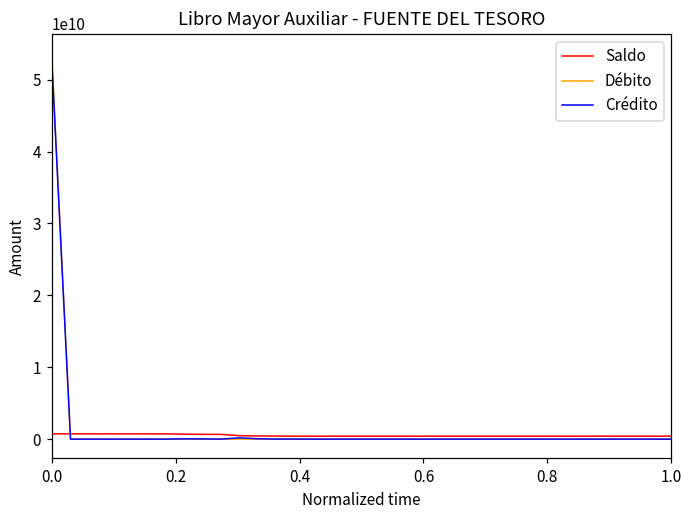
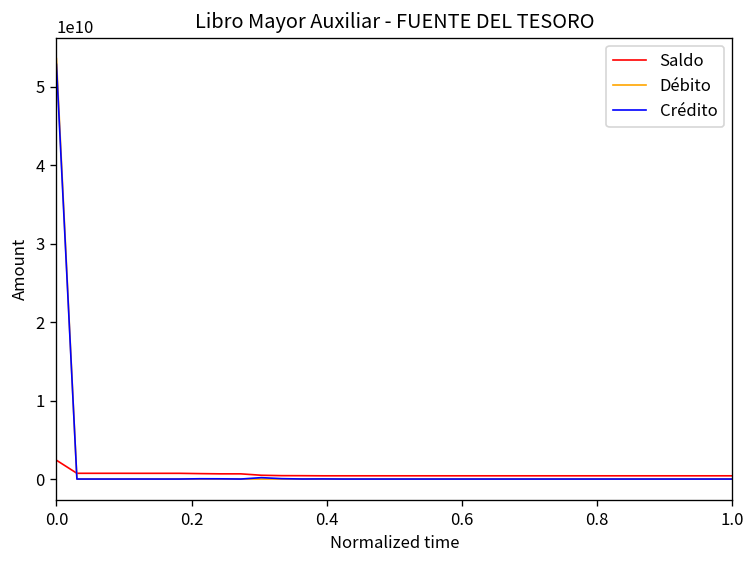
Saldo, 0.0: 1000000000 -> 2000000000
